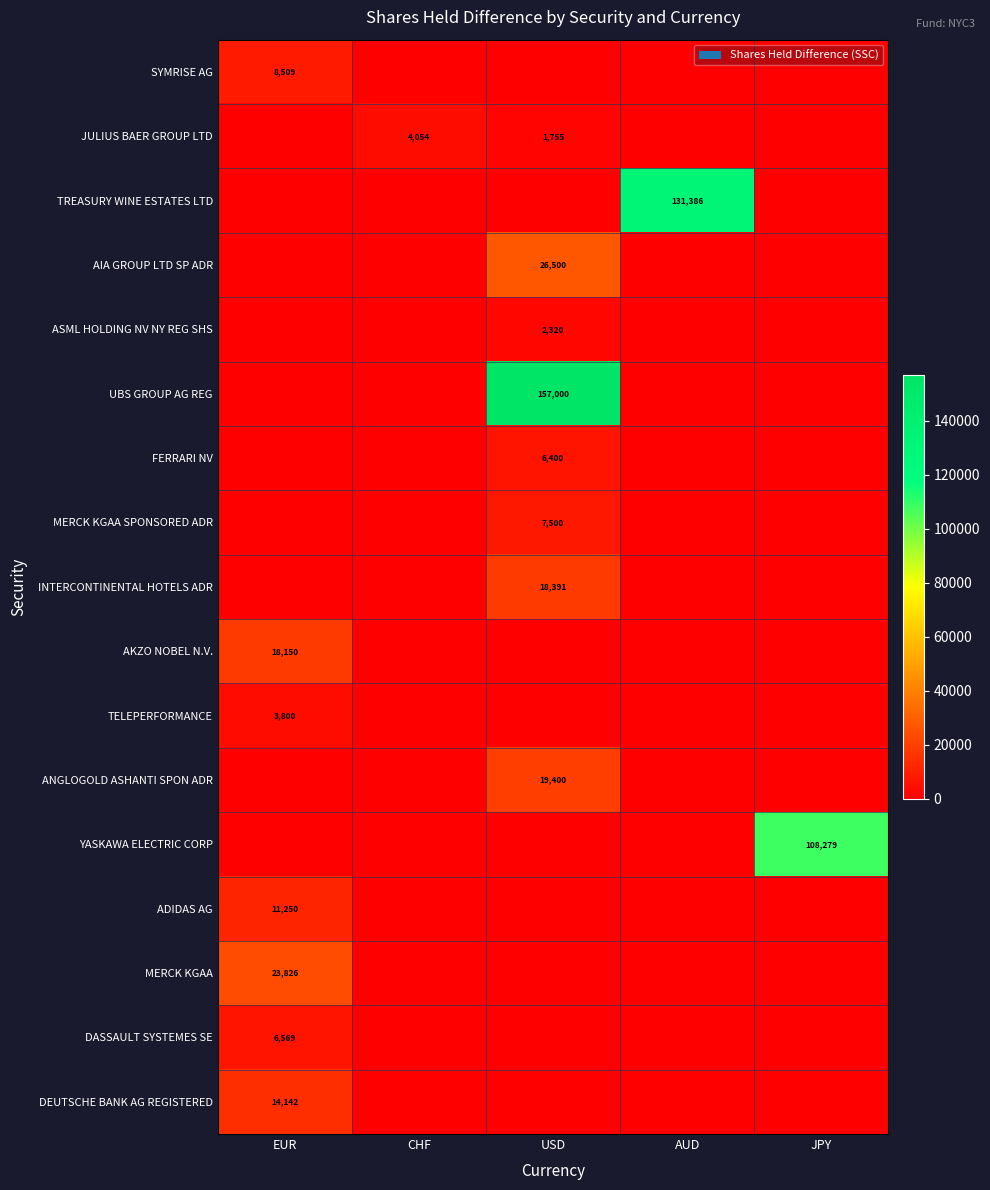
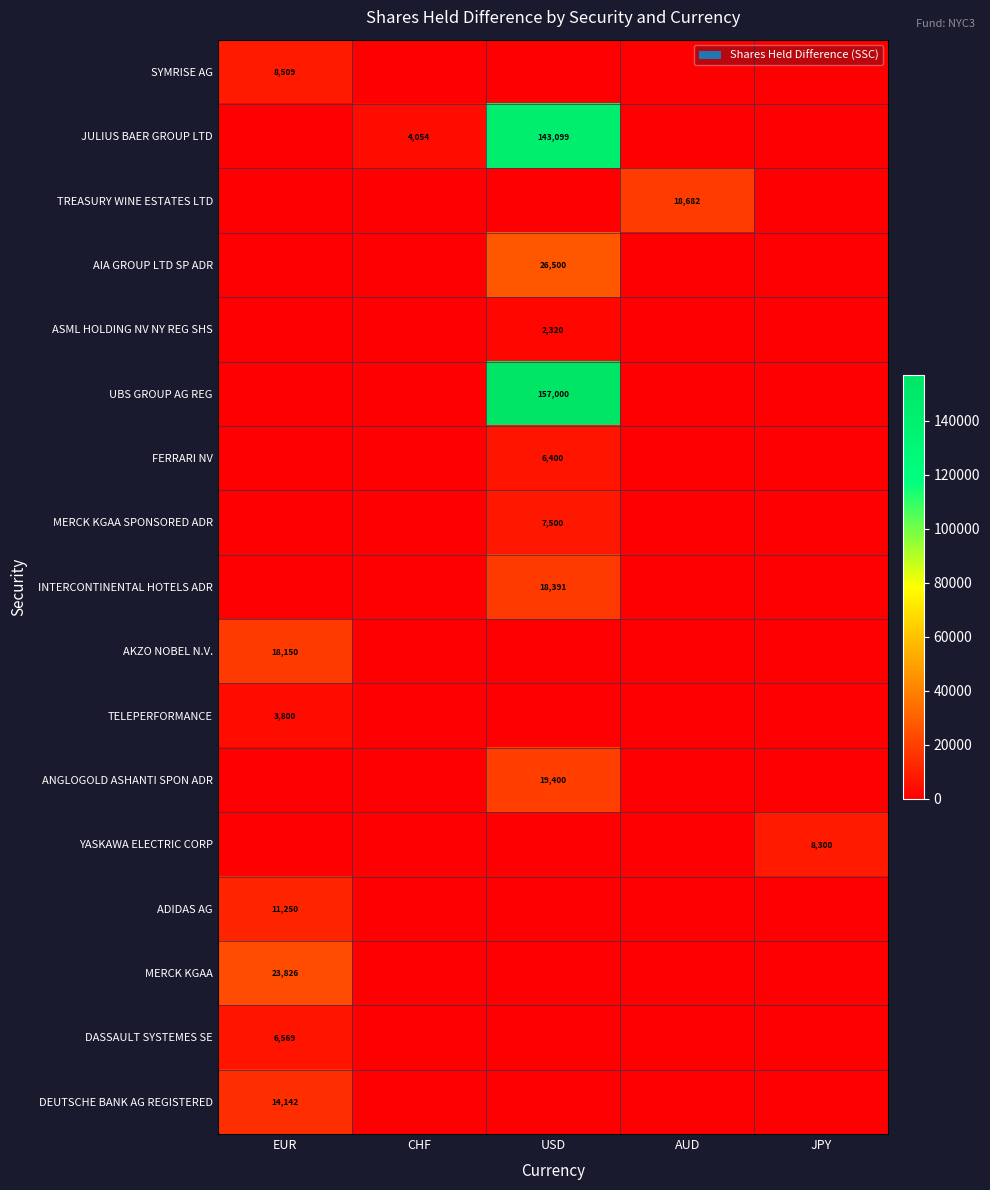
JULIUS BAER GROUP LTD, USD: 1,755 -> 143,099
TREASURY WINE ESTATES LTD, AUD: 131,386 -> 18,682
YASKAWA ELECTRIC CORP, JPY: 108,279 -> 8,300
